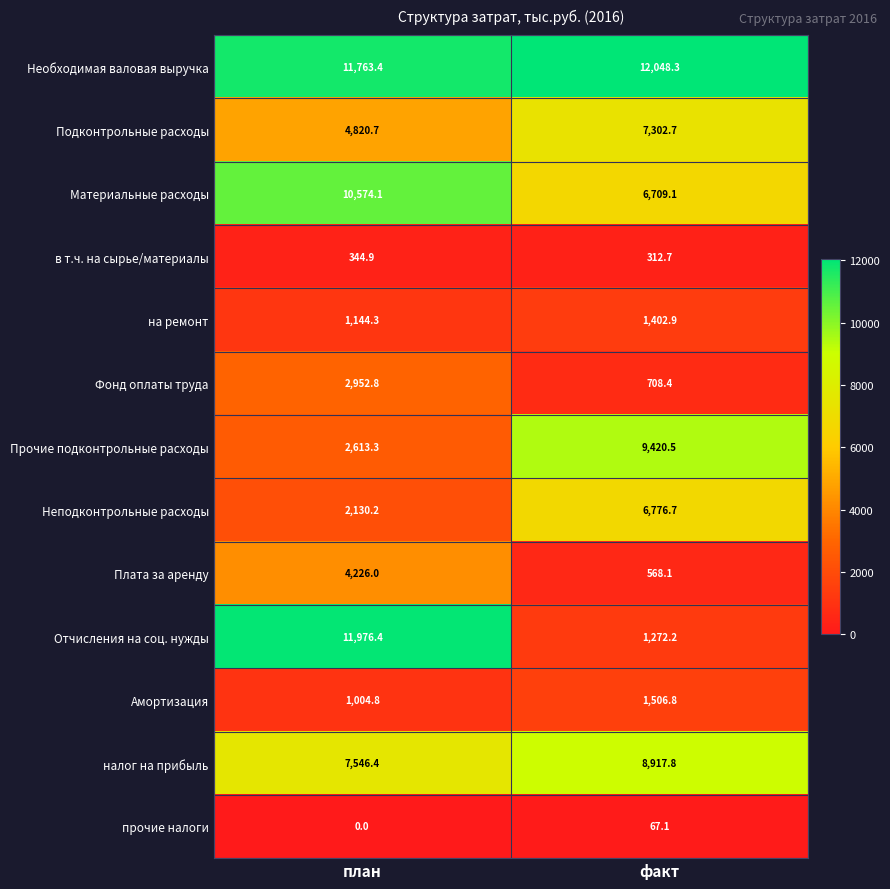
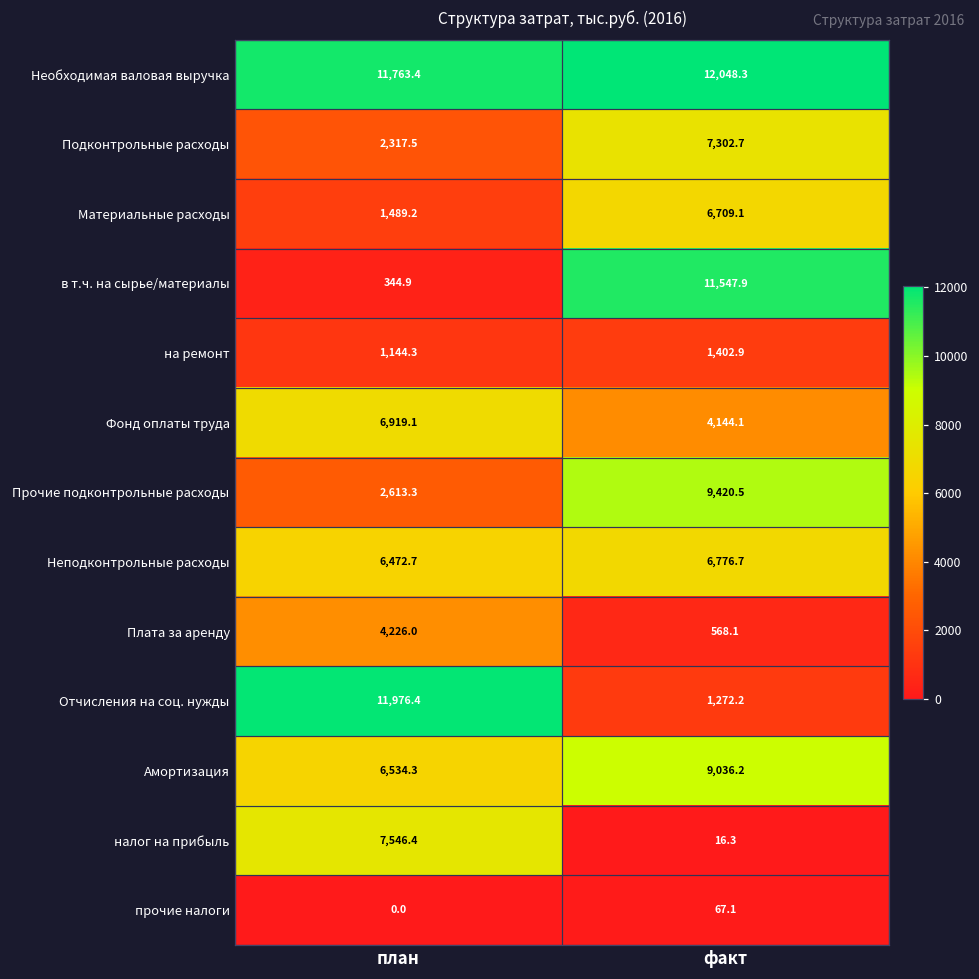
Подконтрольные расходы, план: 4,820.7 -> 2,317.5
Материальные расходы, план: 10,574.1 -> 1,489.2
в т.ч. на сырье/материалы, факт: 312.7 -> 11,547.9
Фонд оплаты труда, план: 2,952.8 -> 6,919.1
Фонд оплаты труда, факт: 708.4 -> 4,144.1
Неподконтрольные расходы, план: 2,130.2 -> 6,472.7
Амортизация, план: 1,004.8 -> 6,534.3
Амортизация, факт: 1,506.8 -> 9,036.2
налог на прибыль, факт: 8,917.8 -> 16.3
